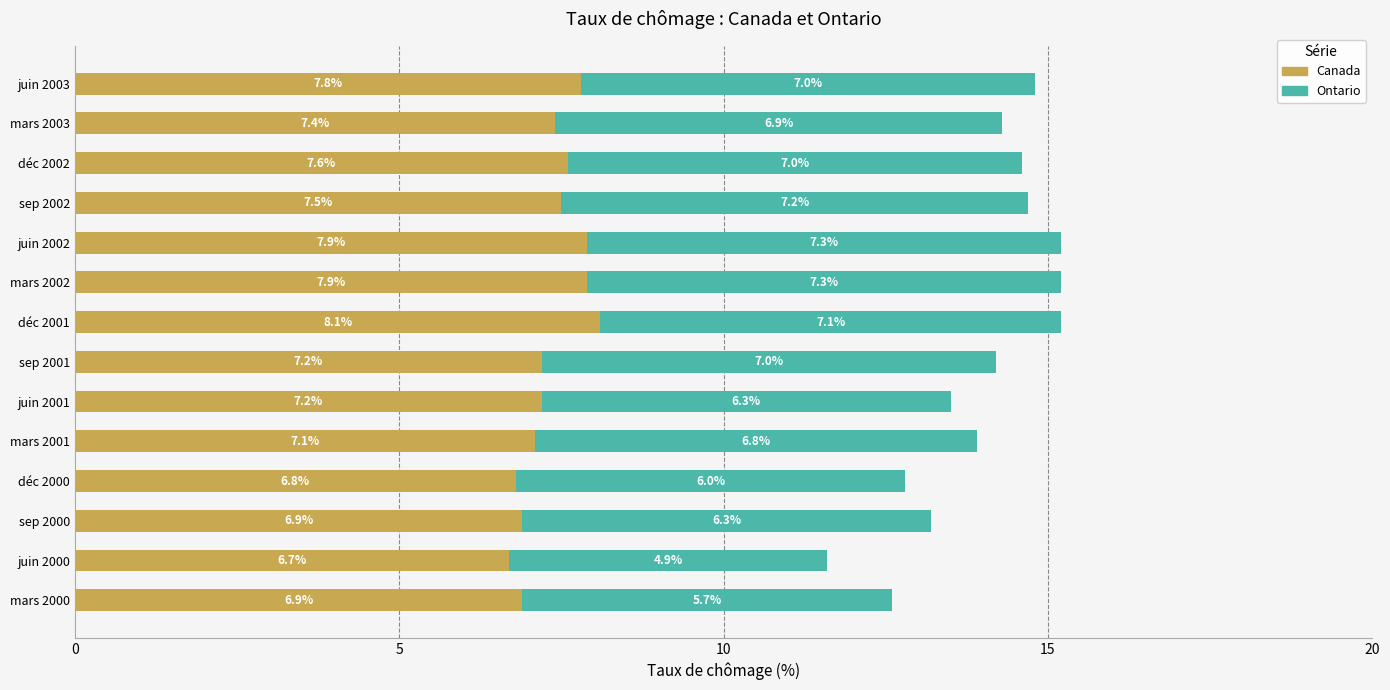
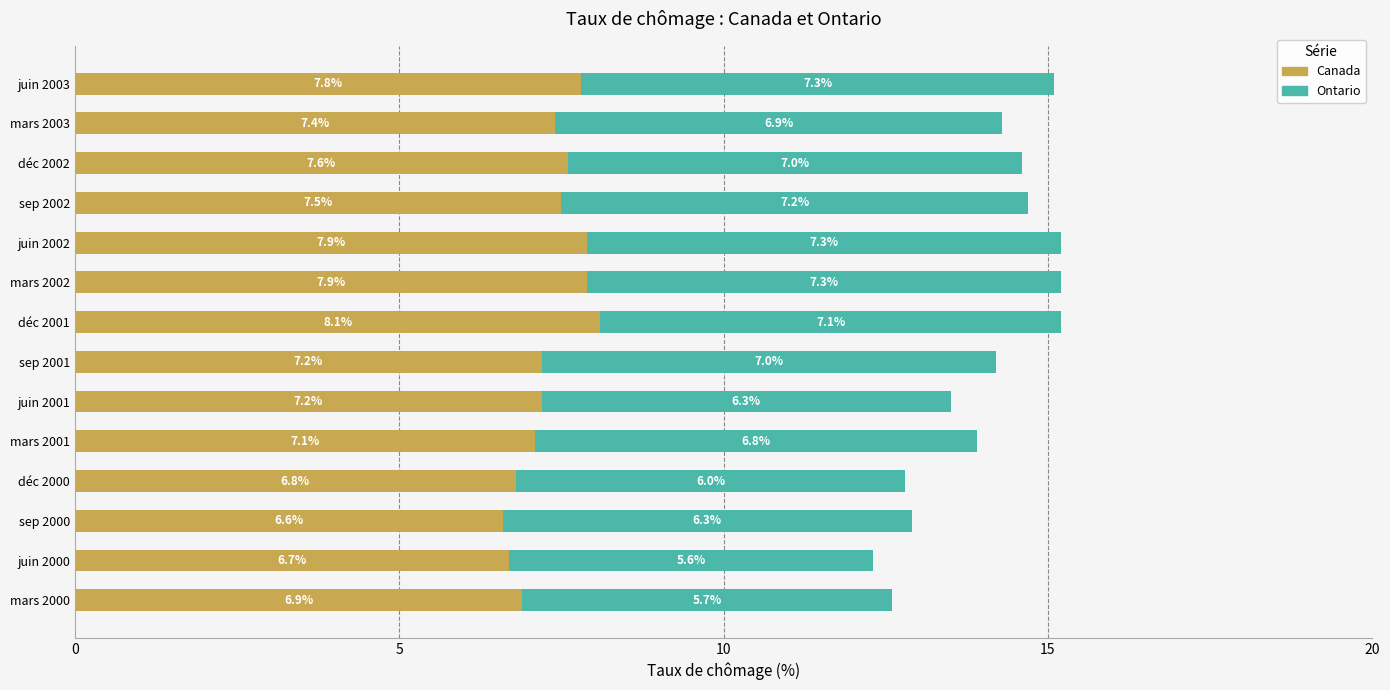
Ontario, juin 2003: 7.0% -> 7.3%
Canada, sep 2000: 6.9% -> 6.6%
Ontario, juin 2000: 4.9% -> 5.6%
